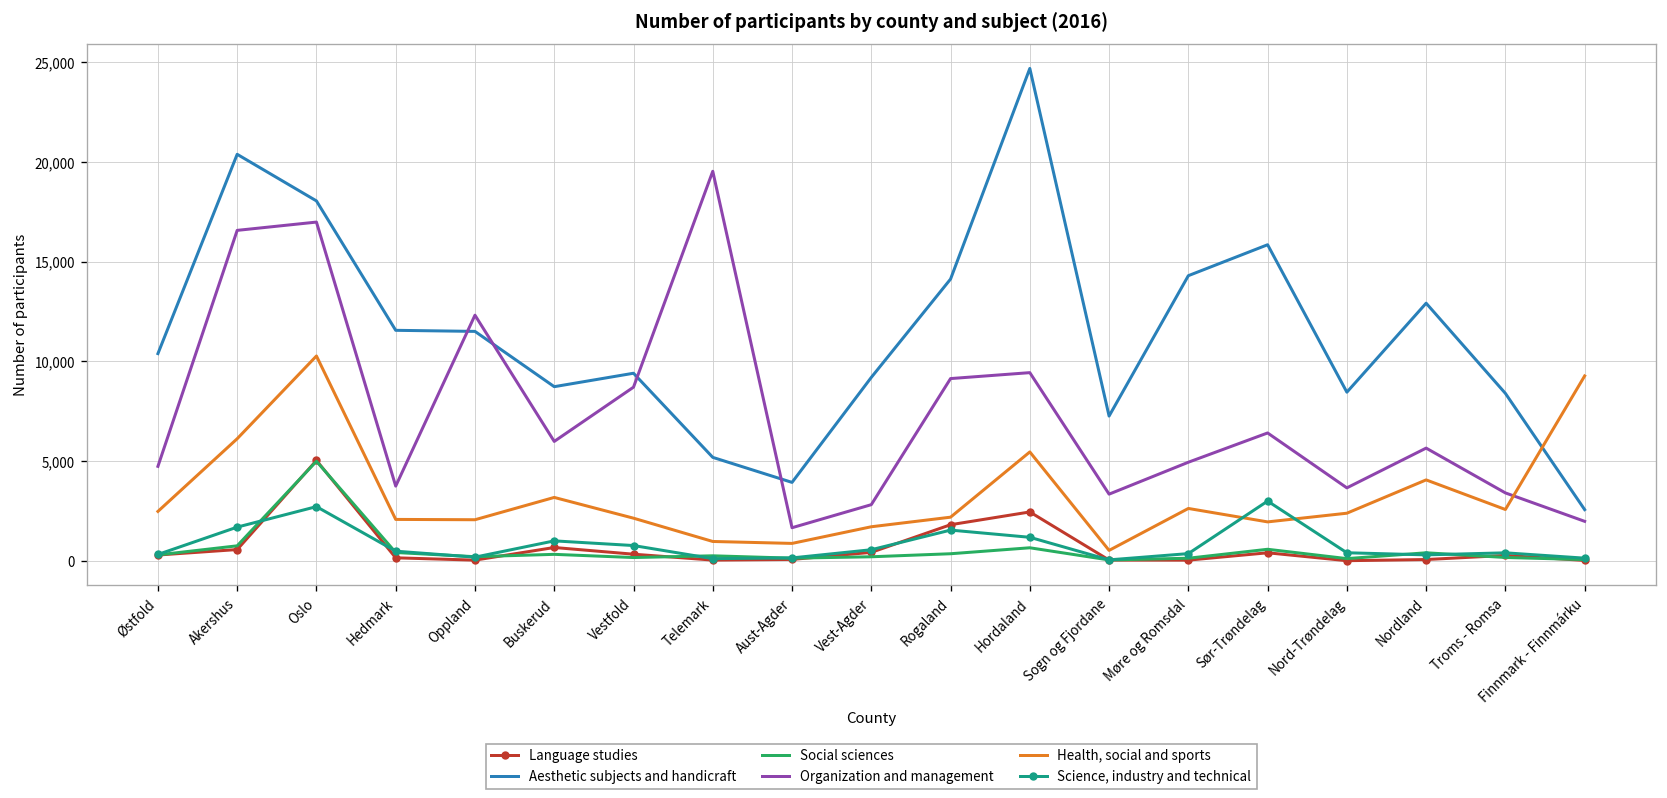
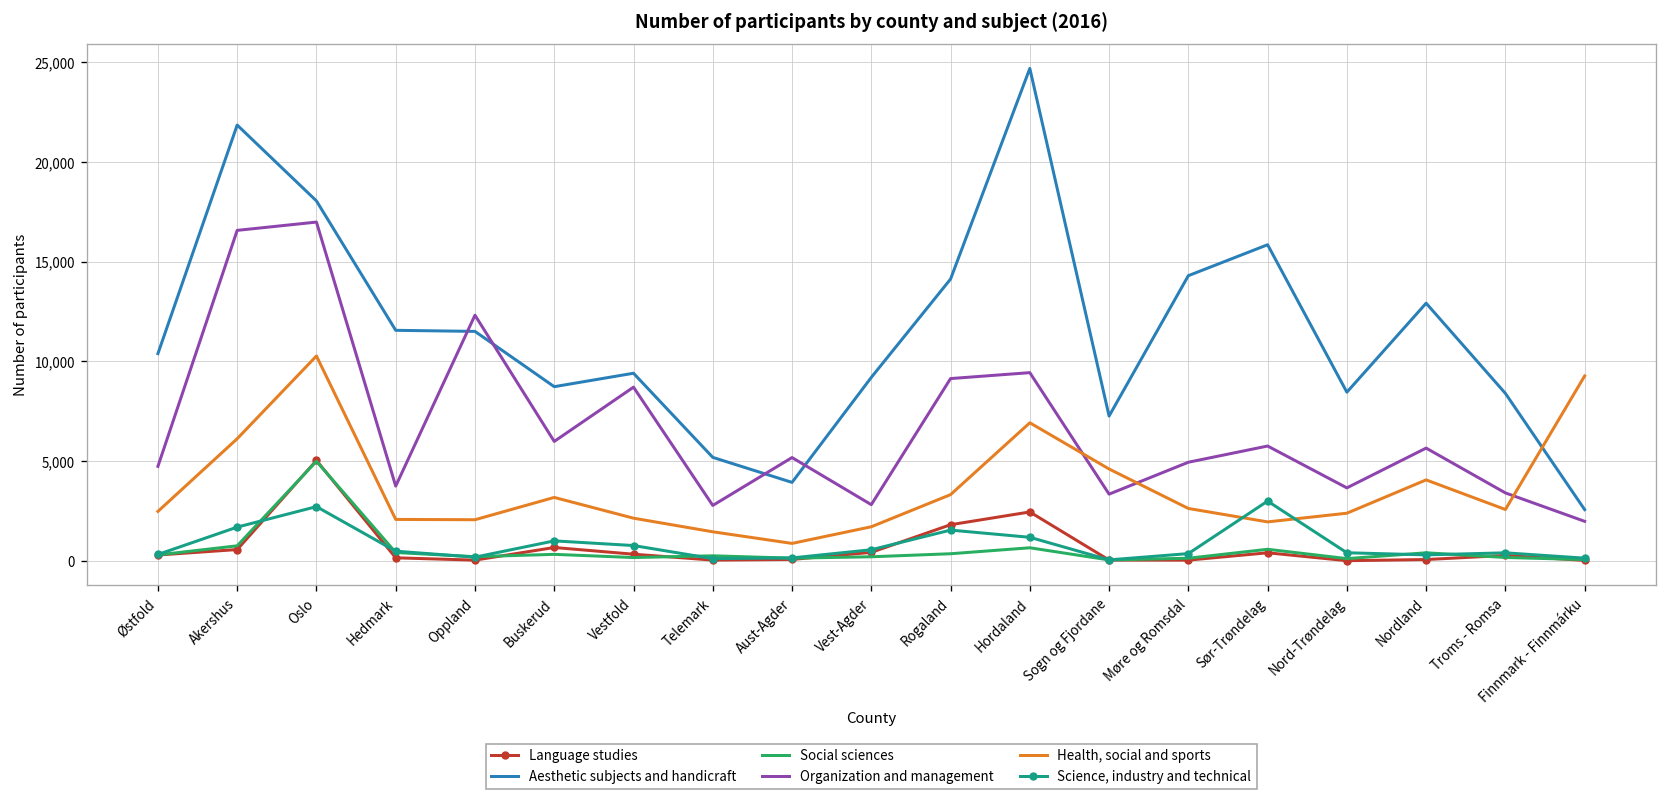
Aesthetic subjects and handicraft, Akershus: 20,400 -> 21,800
Organization and management, Telemark: 19,500 -> 2,800
Health, social and sports, Telemark: 1,000 -> 1,500
Organization and management, Aust-Agder: 1,700 -> 5,200
Health, social and sports, Rogaland: 2,200 -> 3,300
Health, social and sports, Hordaland: 5,500 -> 6,900
Health, social and sports, Sogn og Fjordane: 500 -> 4,600
Organization and management, Sør-Trøndelag: 6,400 -> 5,800
